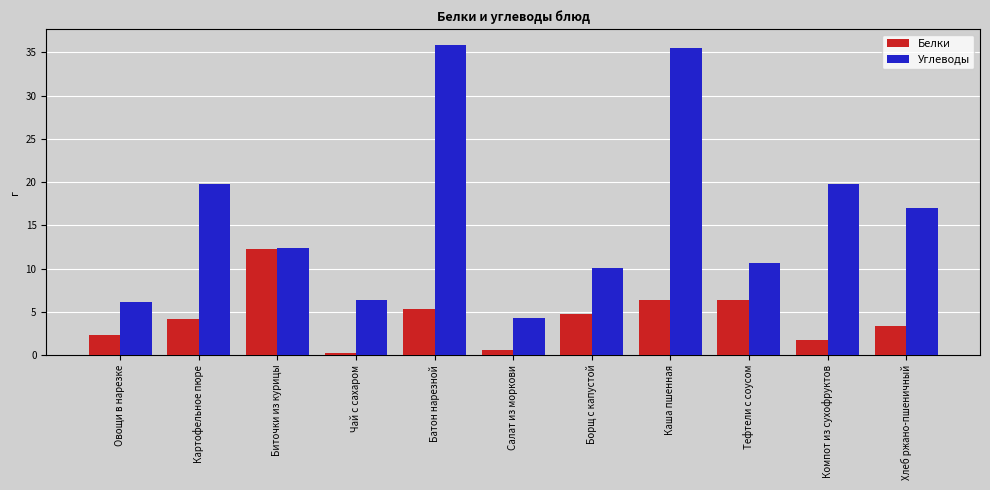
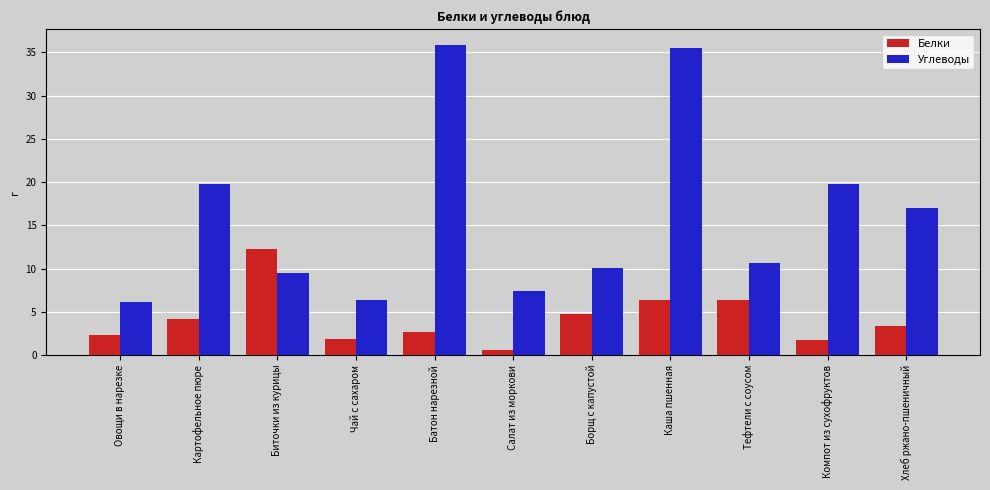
Углеводы, Биточки из курицы: 12 -> 10
Белки, Чай с сахаром: 0 -> 2
Белки, Батон нарезной: 5 -> 3
Углеводы, Салат из моркови: 4 -> 7
